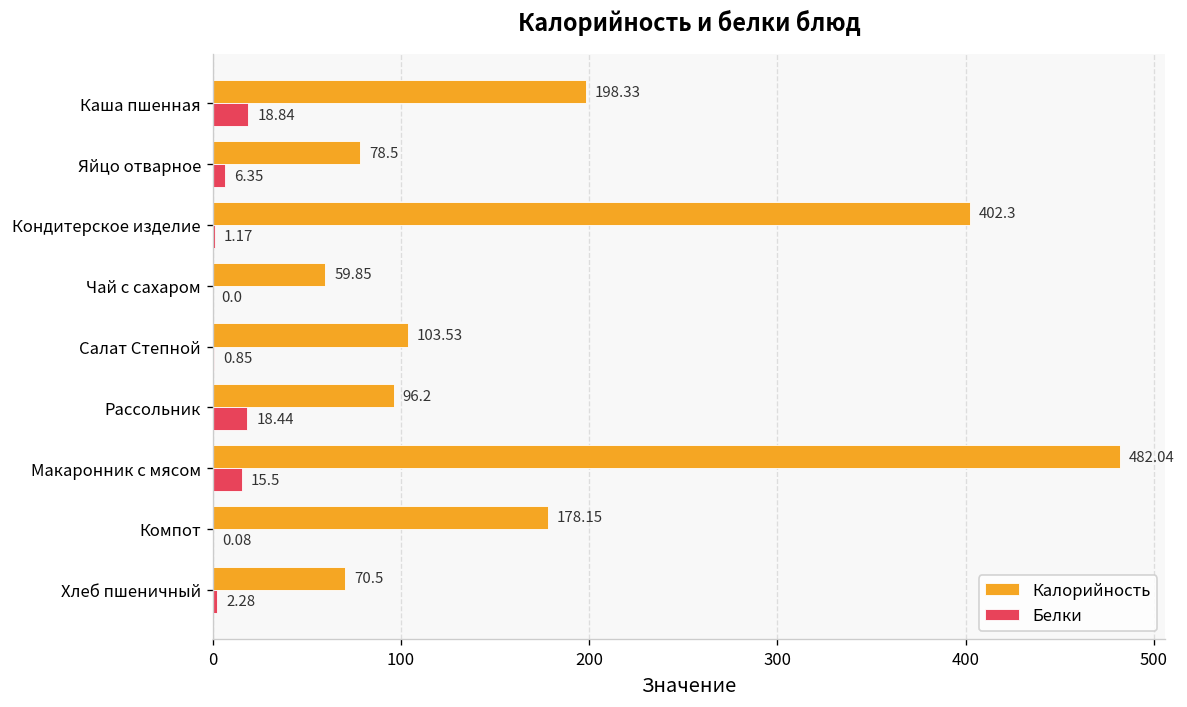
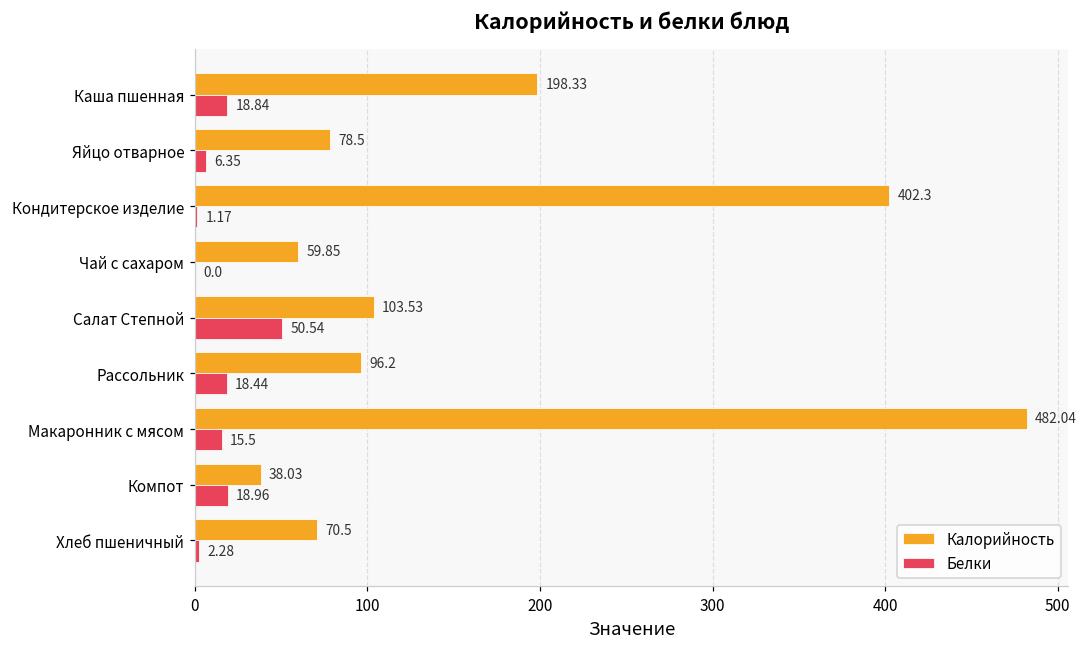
Белки, Салат Степной: 0.85 -> 50.54
Калорийность, Компот: 178.15 -> 38.03
Белки, Компот: 0.08 -> 18.96
